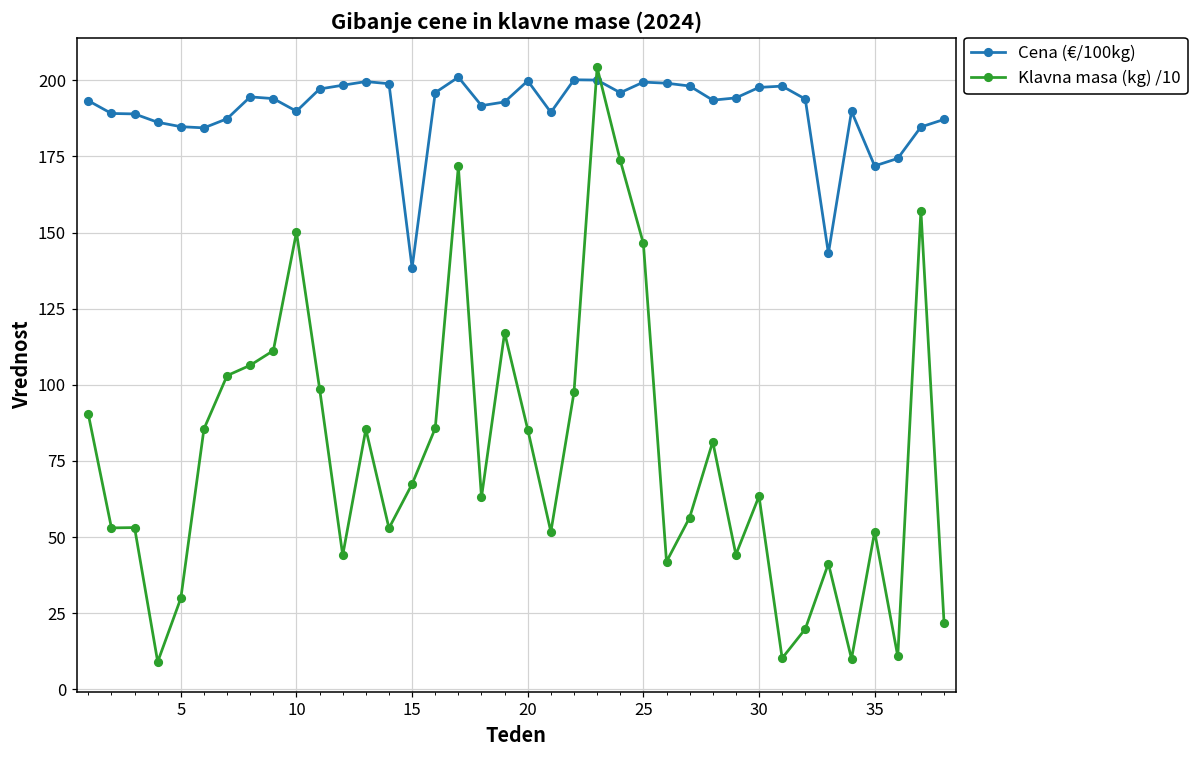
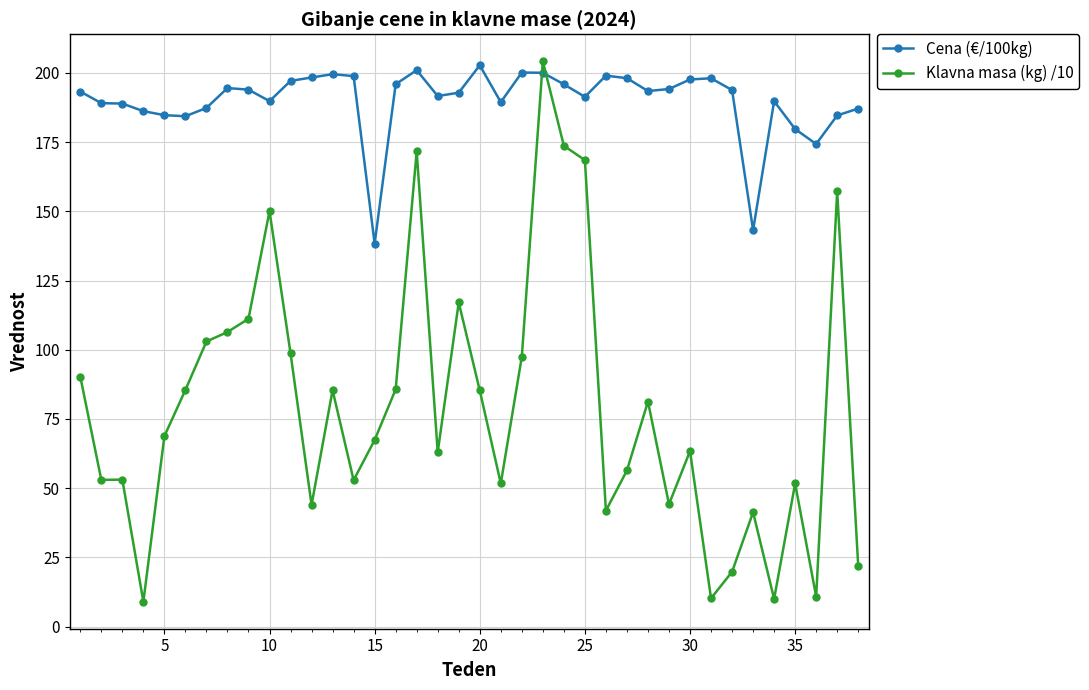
Klavna masa (kg) /10, 5: 30 -> 69
Cena (€/100kg), 20: 200 -> 203
Cena (€/100kg), 25: 199 -> 191
Klavna masa (kg) /10, 25: 146 -> 169
Cena (€/100kg), 35: 172 -> 180
